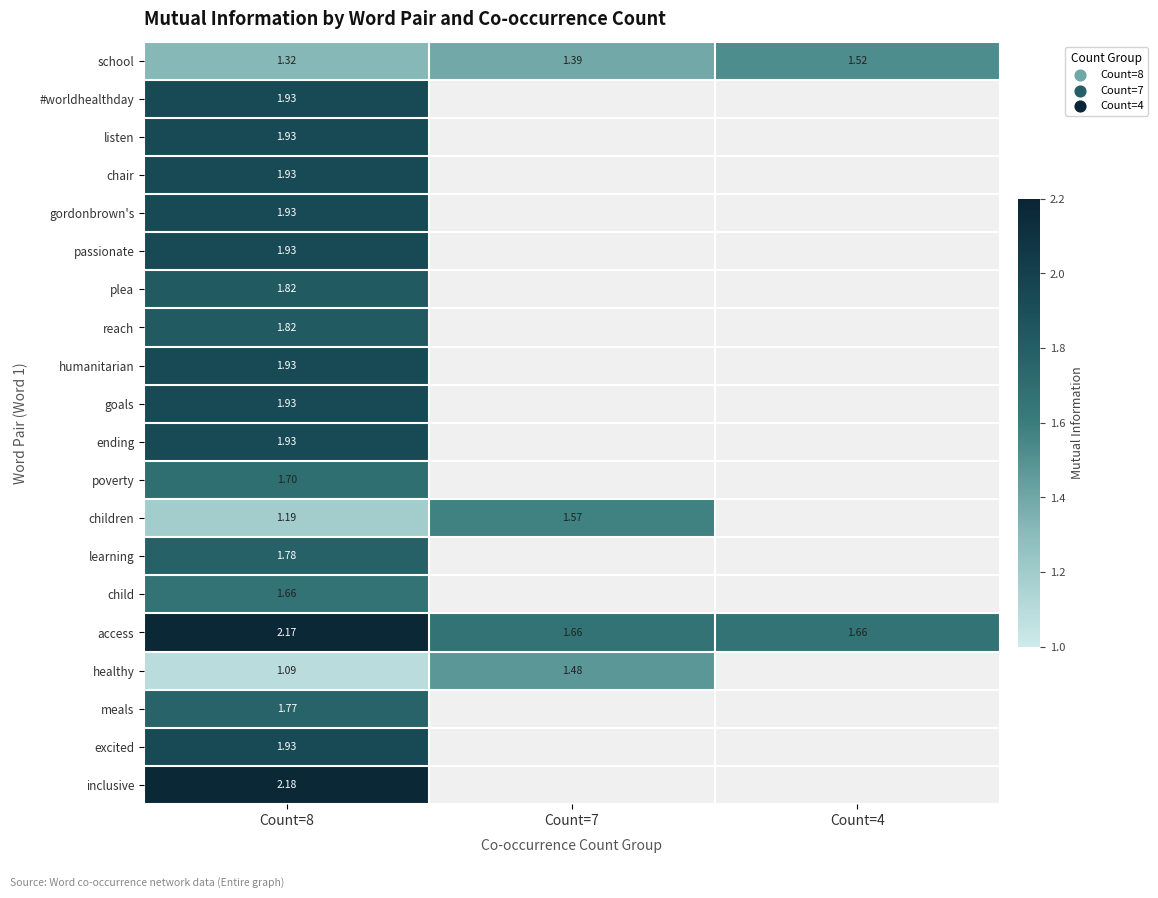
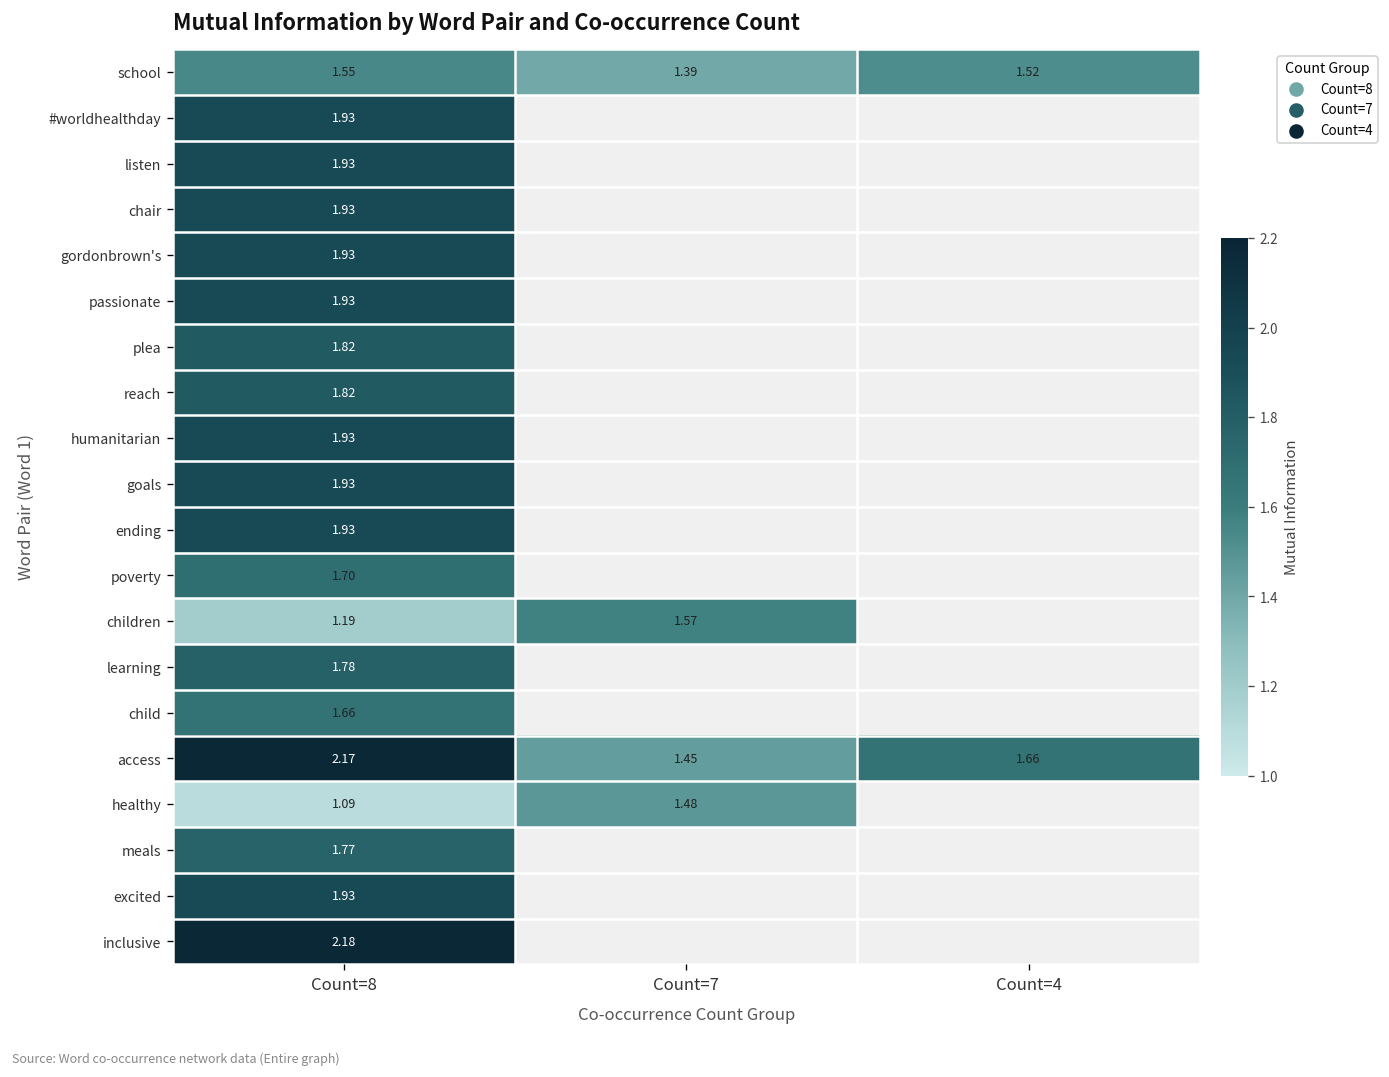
school, Count=8: 1.32 -> 1.55
access, Count=7: 1.66 -> 1.45
